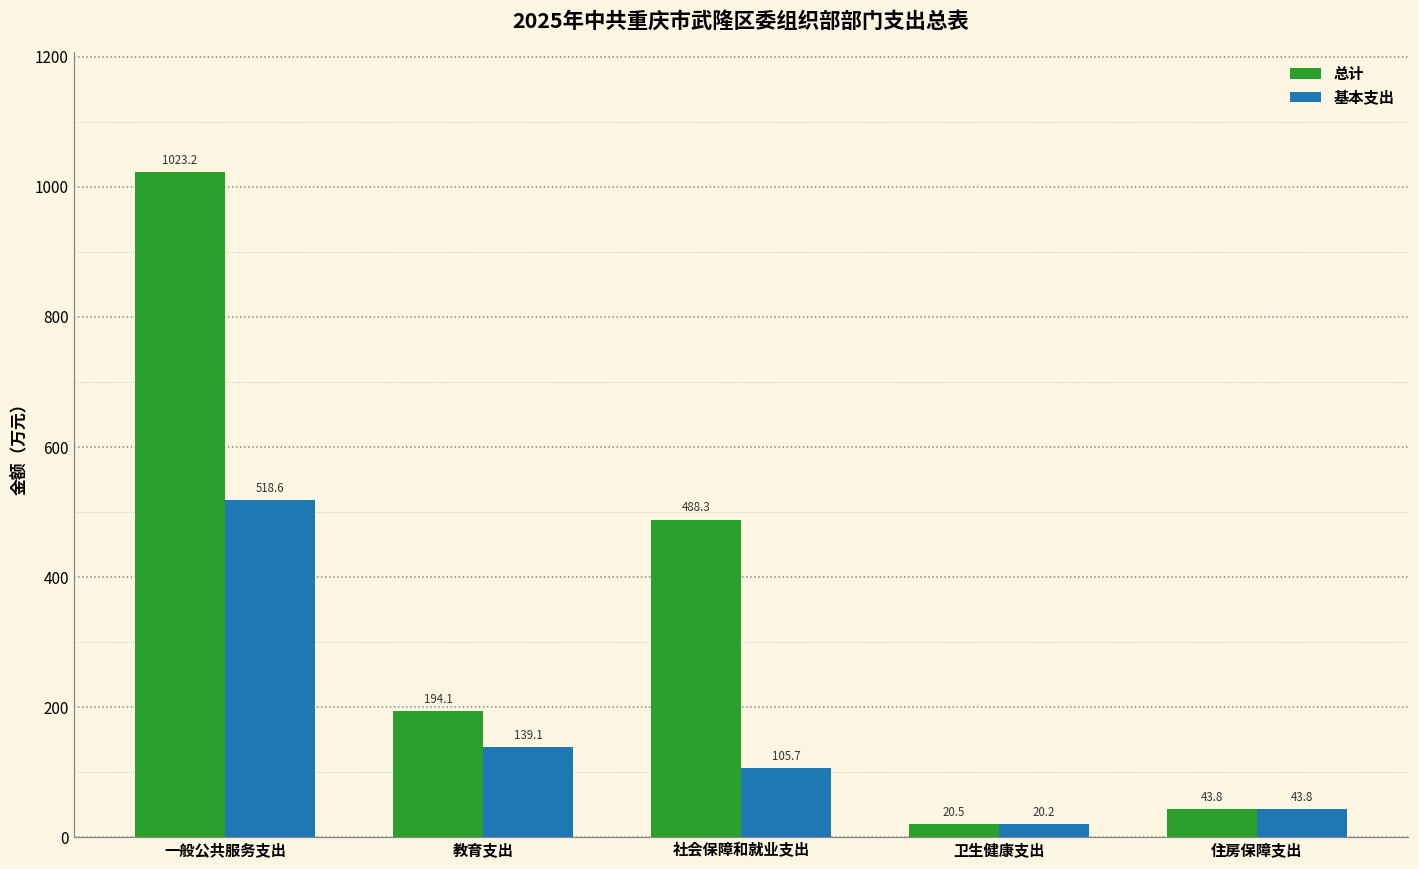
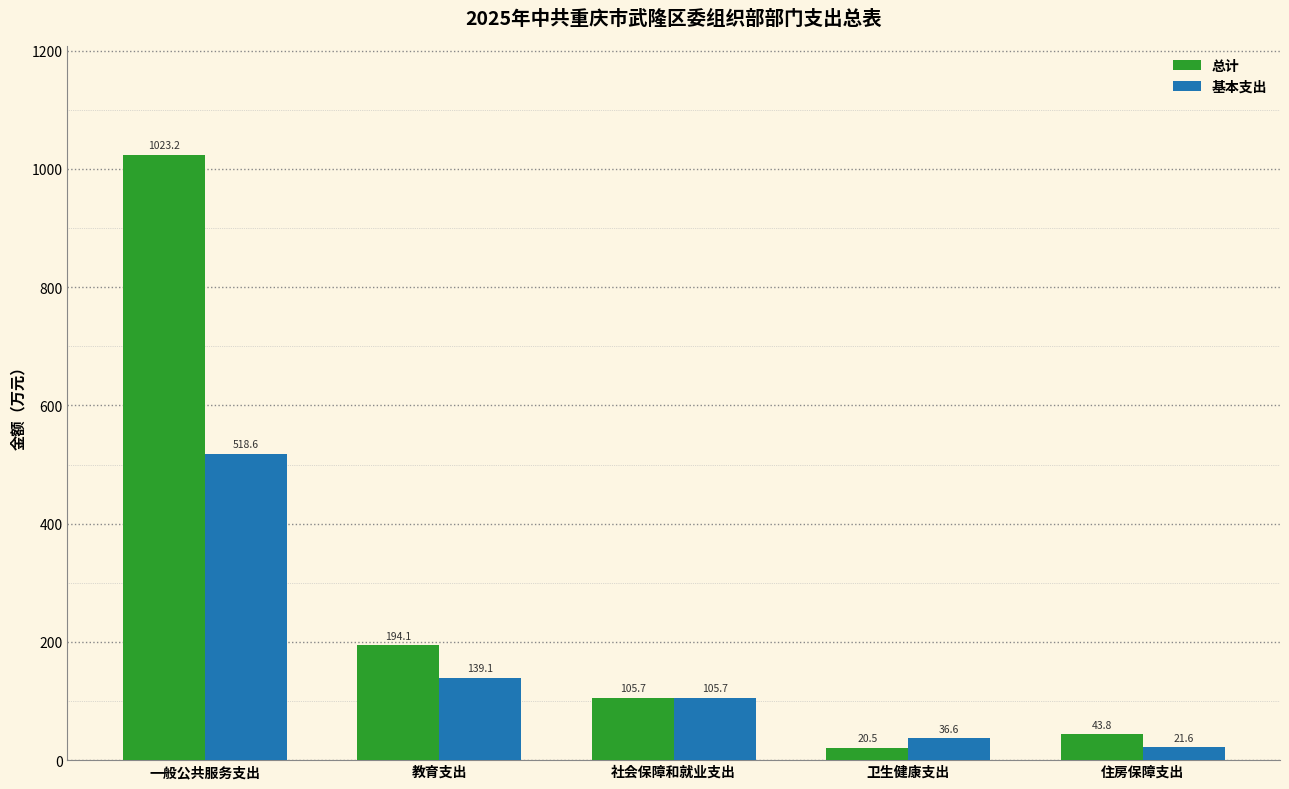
总计, 社会保障和就业支出: 488.3 -> 105.7
基本支出, 卫生健康支出: 20.2 -> 36.6
基本支出, 住房保障支出: 43.8 -> 21.6
